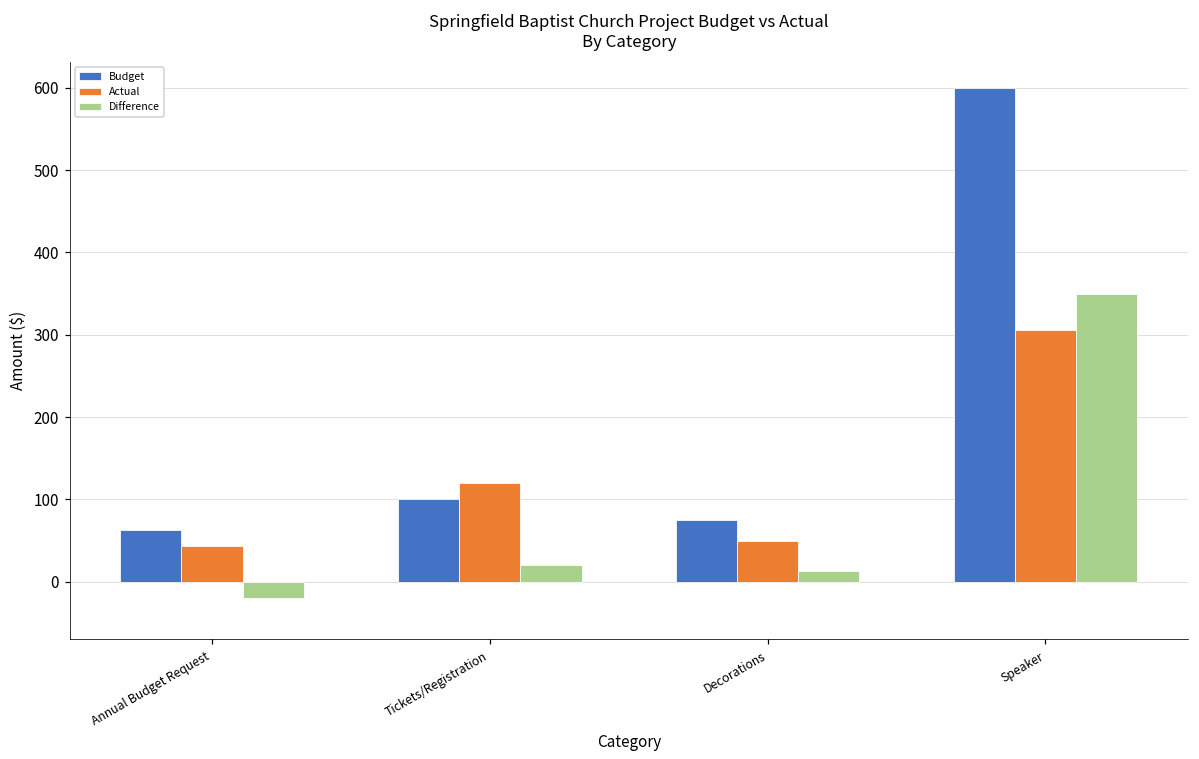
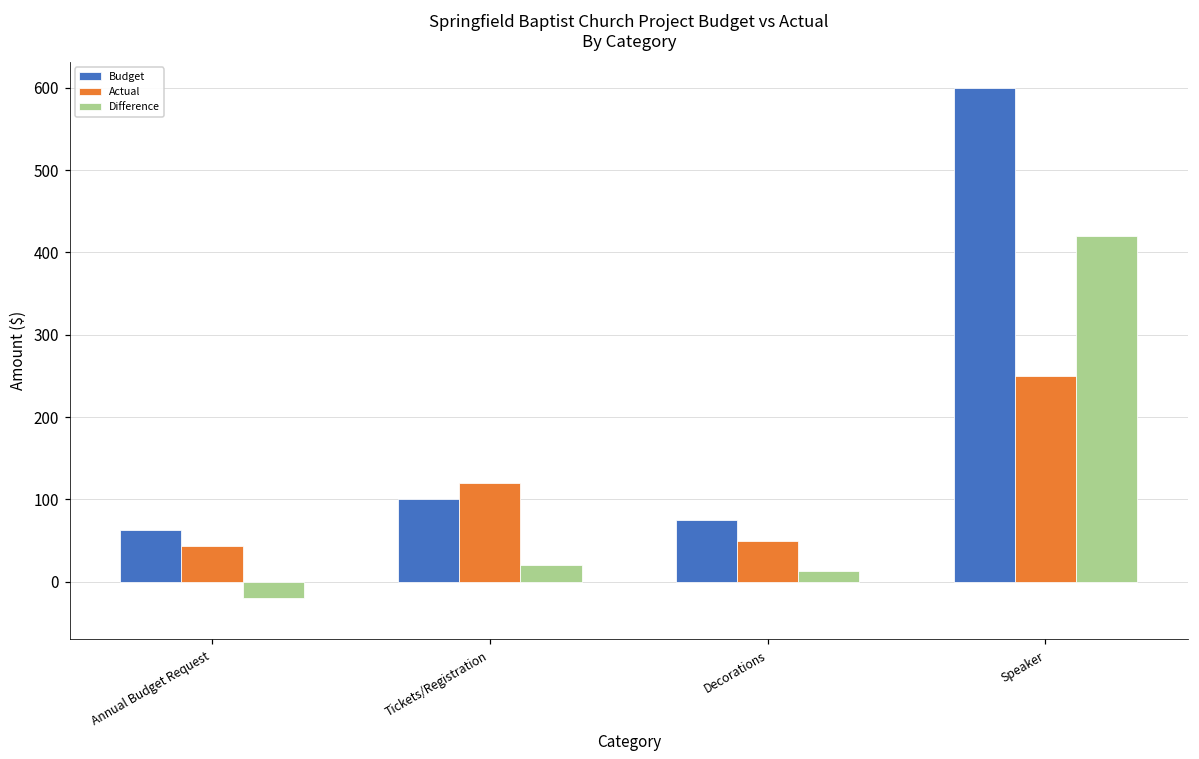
Actual, Speaker: 310 -> 250
Difference, Speaker: 350 -> 420
